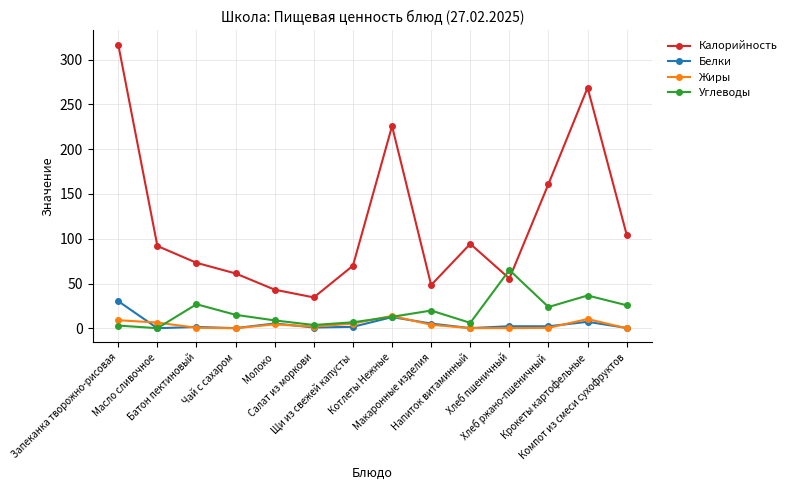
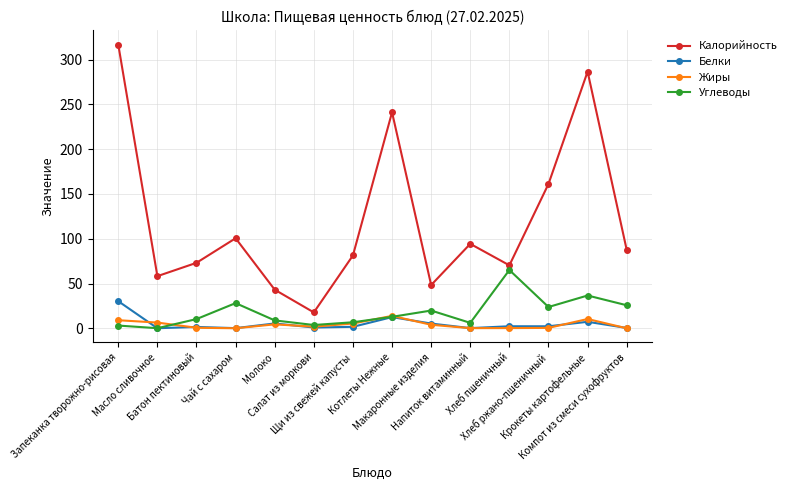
Калорийность, Масло сливочное: 90 -> 60
Углеводы, Батон пектиновый: 30 -> 10
Калорийность, Чай с сахаром: 60 -> 100
Углеводы, Чай с сахаром: 20 -> 30
Калорийность, Салат из моркови: 30 -> 20
Калорийность, Щи из свежей капусты: 70 -> 80
Калорийность, Котлеты Нежные: 230 -> 240
Калорийность, Хлеб пшеничный: 60 -> 70
Калорийность, Крокеты картофельные: 270 -> 290
Калорийность, Компот из смеси сухофруктов: 100 -> 90
